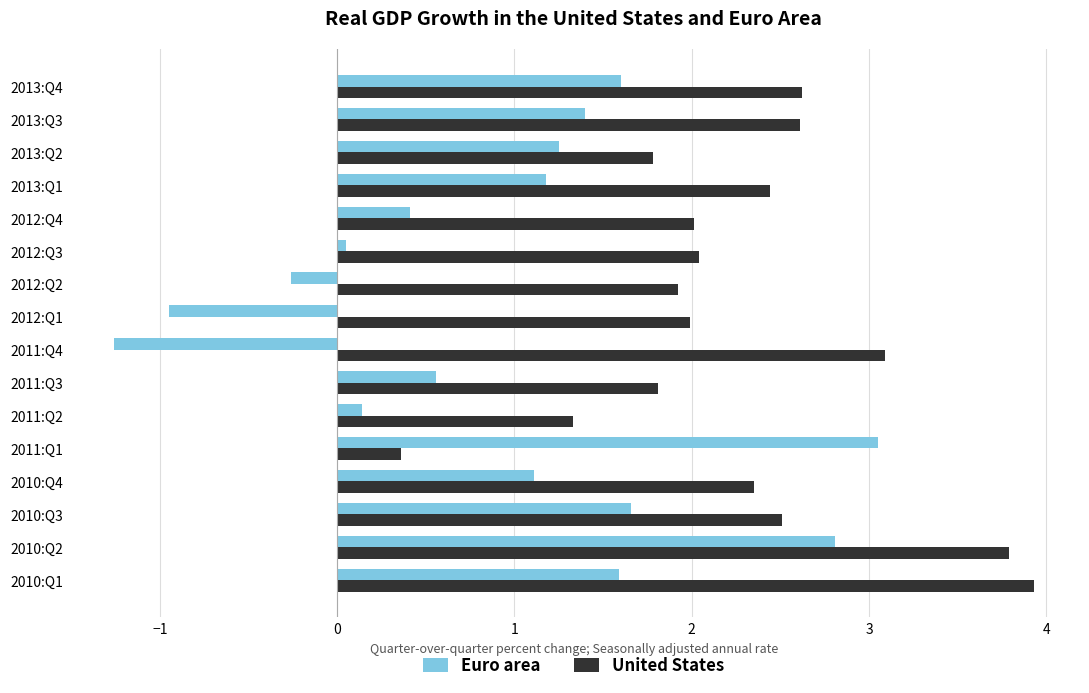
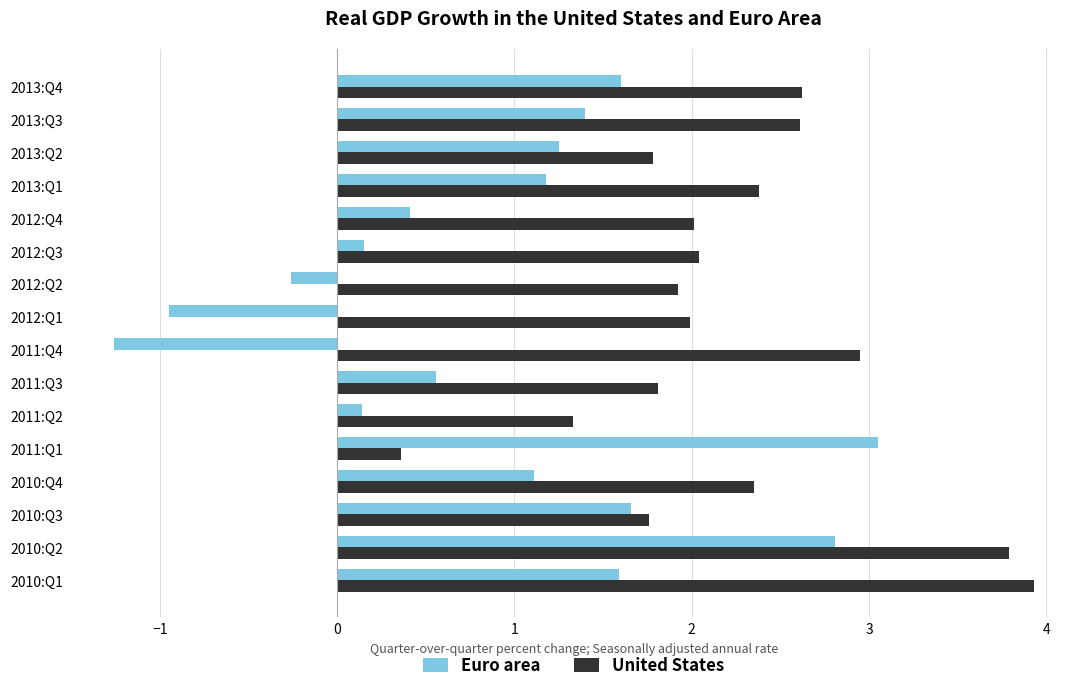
United States, 2013:Q1: 2.44 -> 2.38
Euro area, 2012:Q3: 0.05 -> 0.15
United States, 2011:Q4: 3.09 -> 2.95
United States, 2010:Q3: 2.51 -> 1.76
